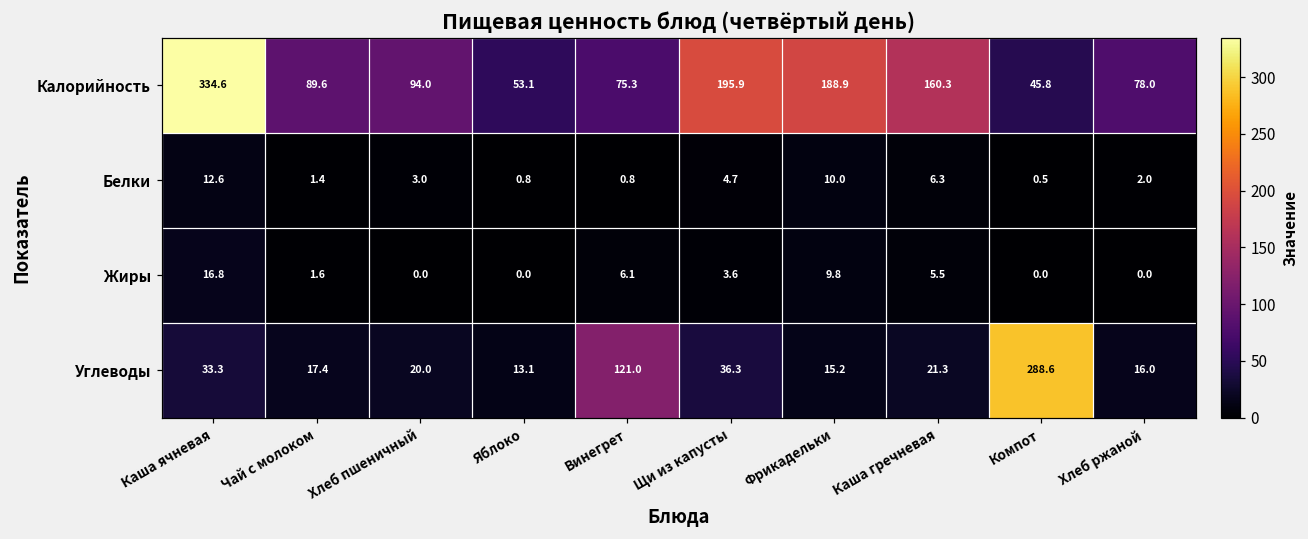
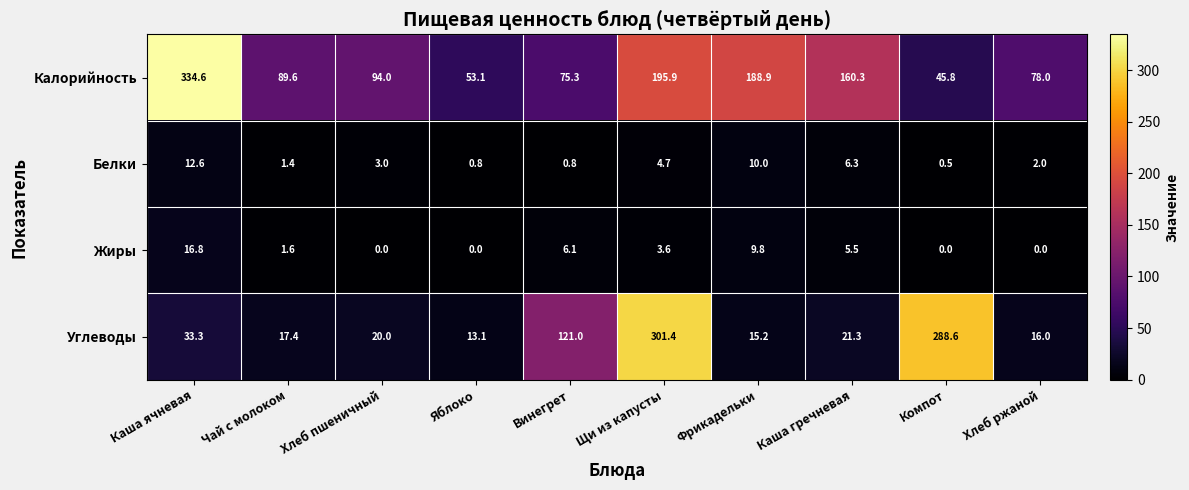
Углеводы, Щи из капусты: 36.3 -> 301.4
